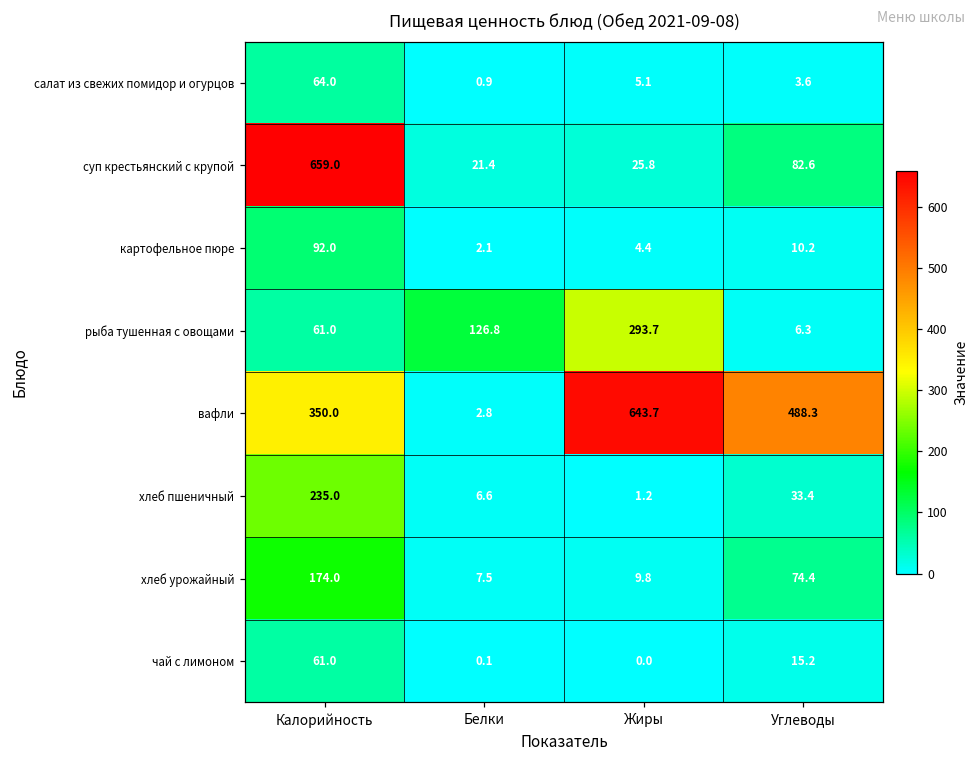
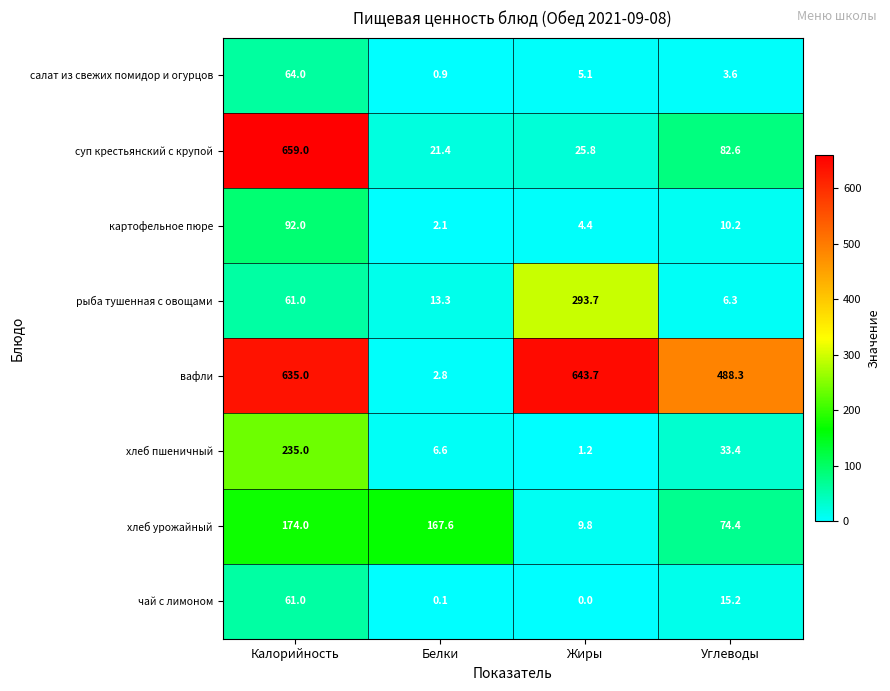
рыба тушенная с овощами, Белки: 126.8 -> 13.3
вафли, Калорийность: 350.0 -> 635.0
хлеб урожайный, Белки: 7.5 -> 167.6
